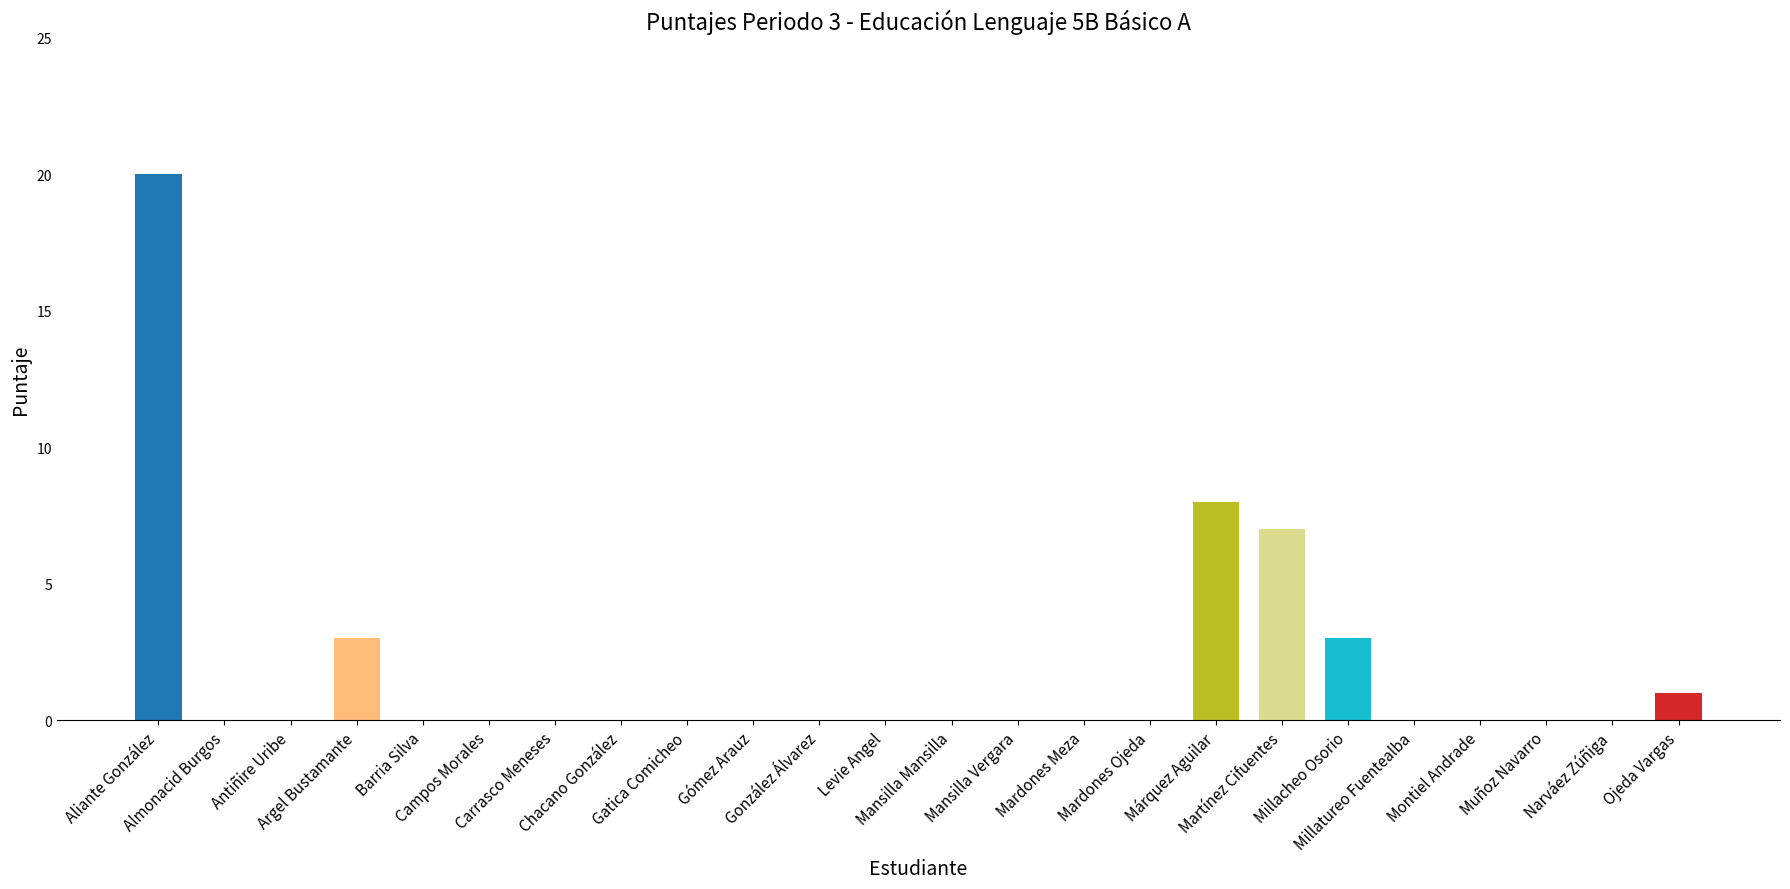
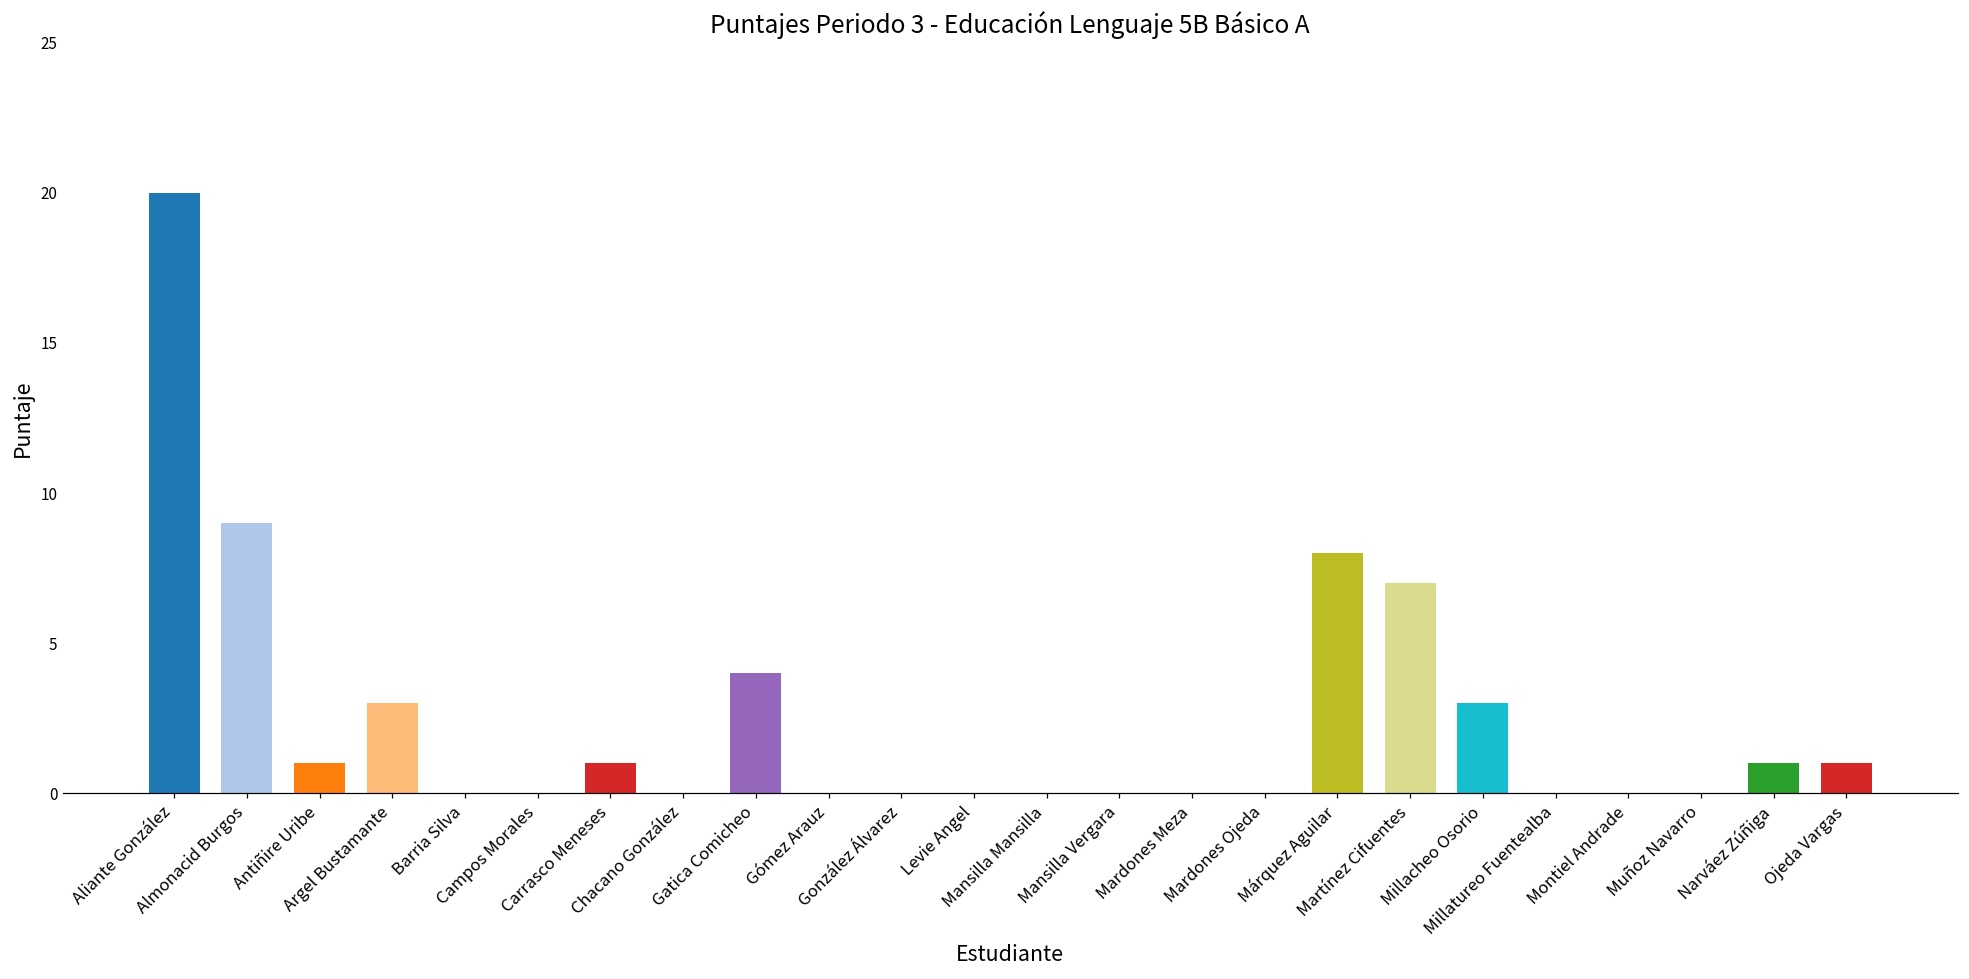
Almonacid Burgos: 0 -> 9
Antiñire Uribe: 0 -> 1
Carrasco Meneses: 0 -> 1
Gatica Comicheo: 0 -> 4
Narváez Zúñiga: 0 -> 1
